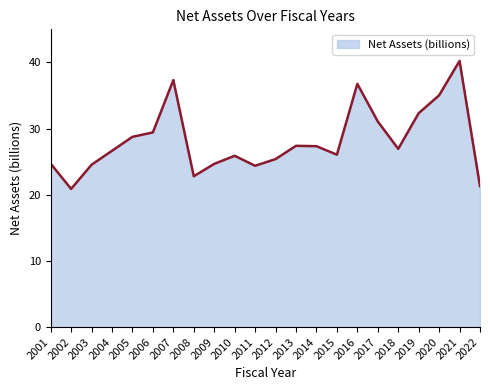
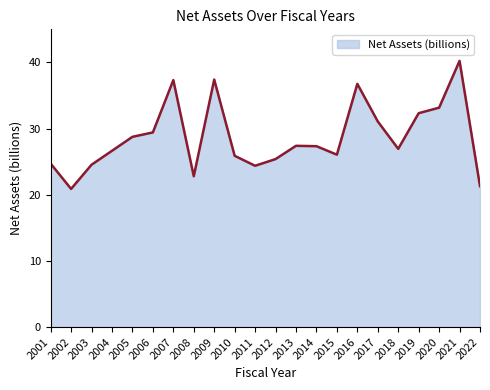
2009: 25 -> 37
2020: 35 -> 33
